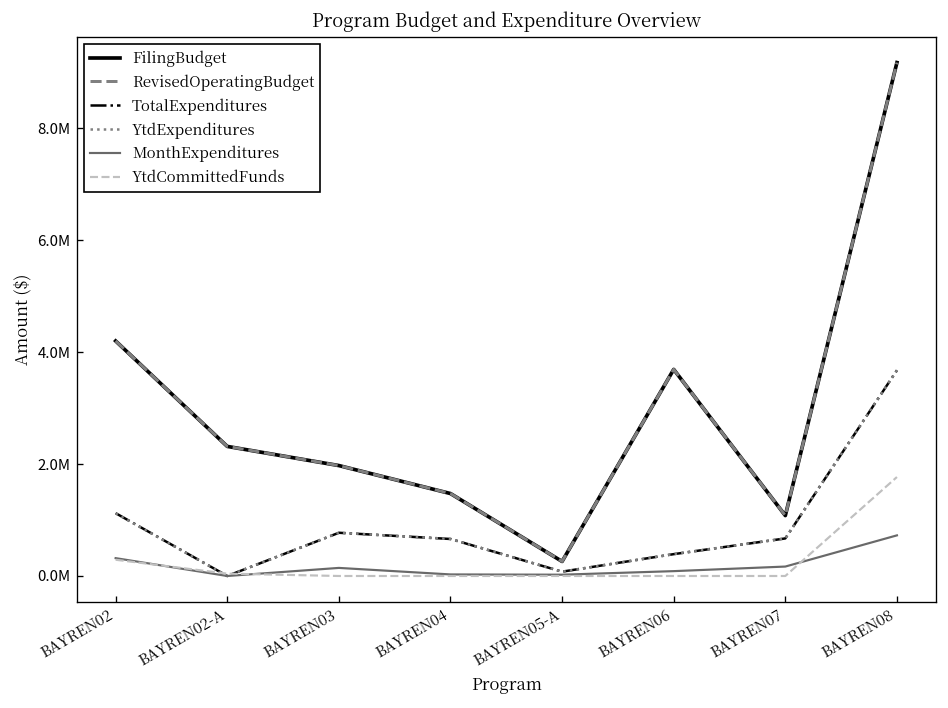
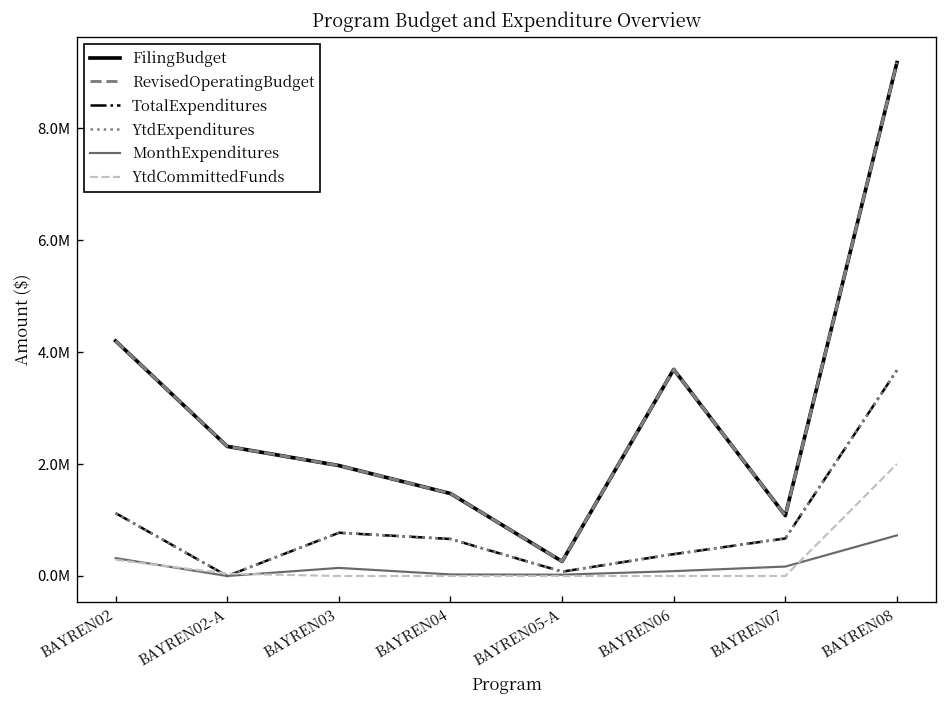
YtdCommittedFunds, BAYREN08: 1800000 -> 2000000
